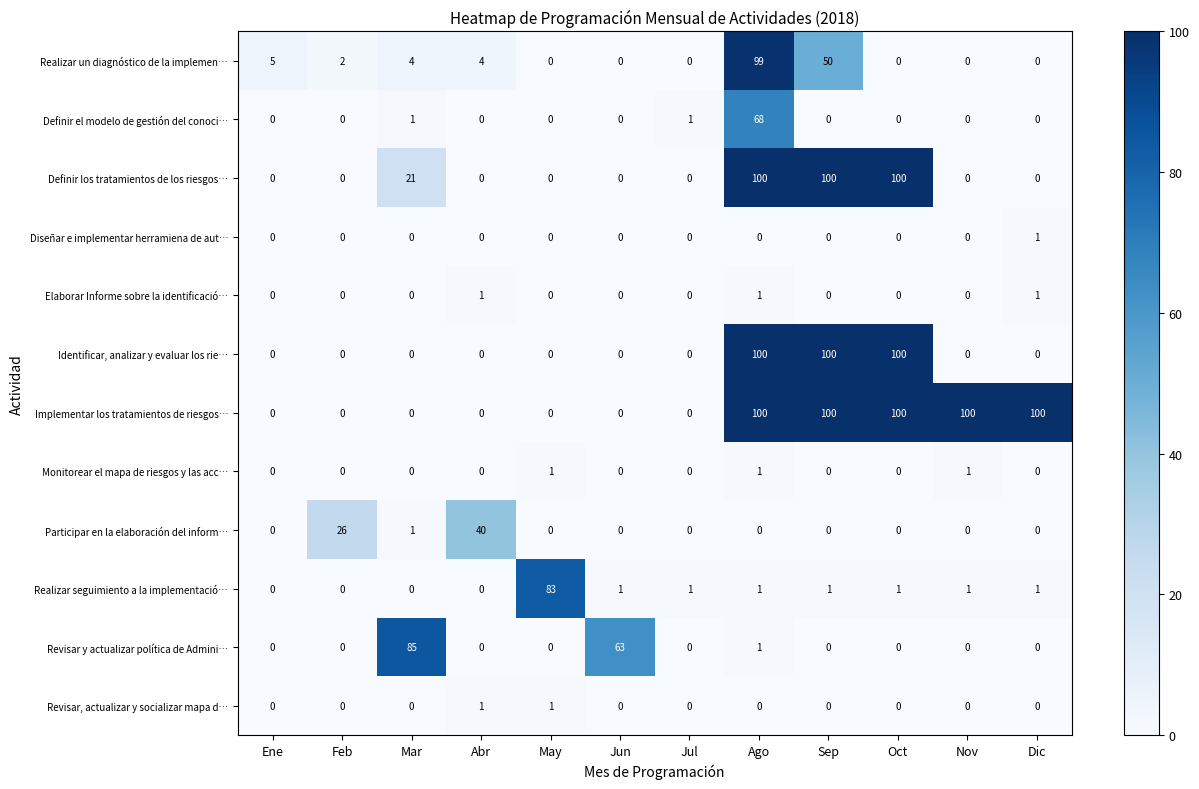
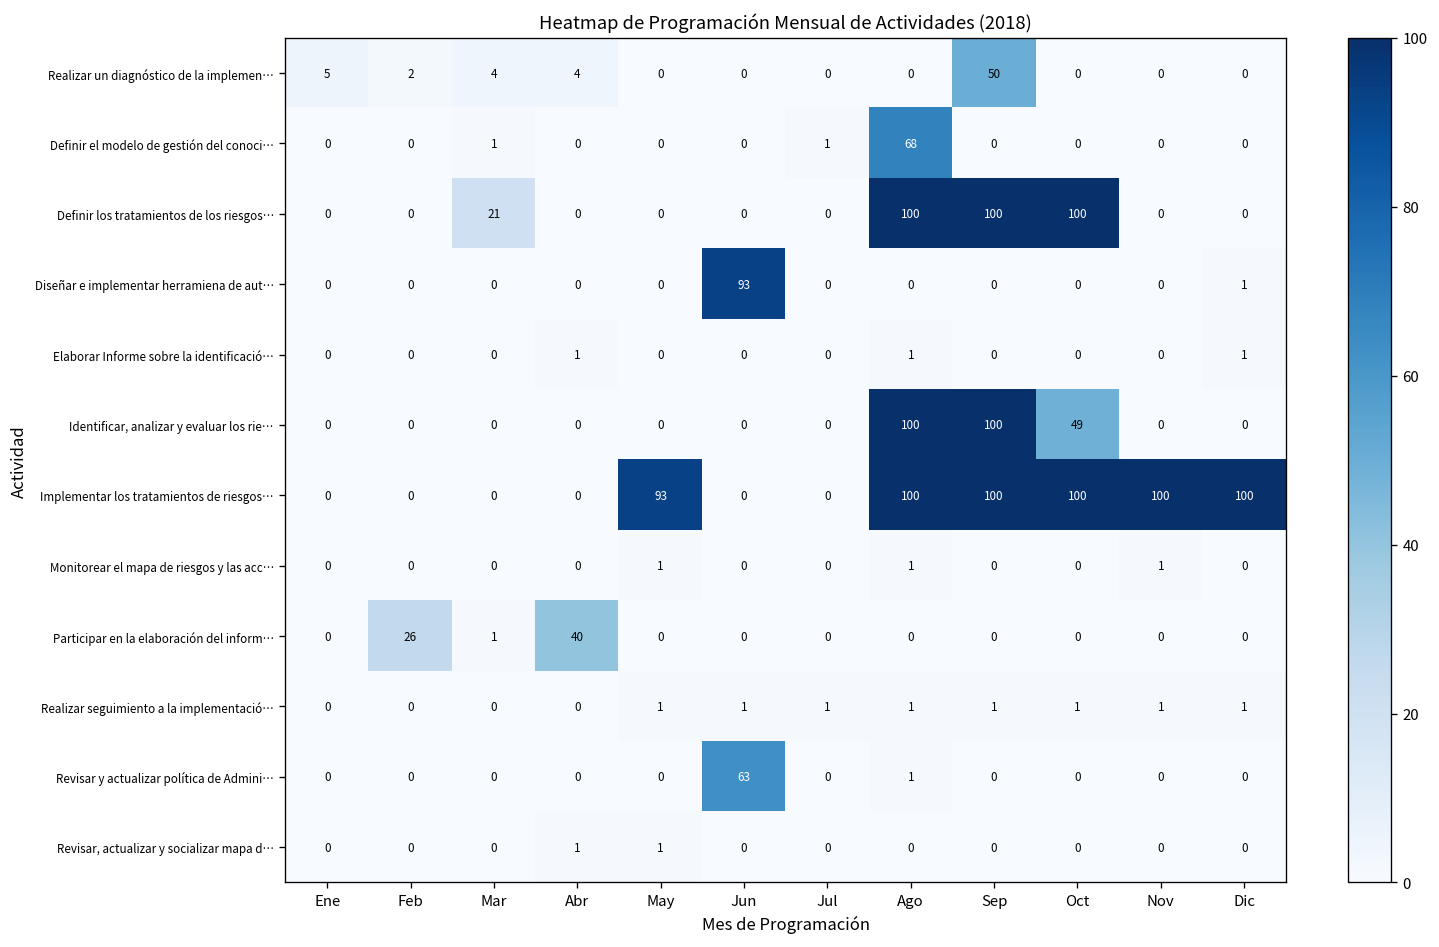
Realizar un diagnóstico de la implemen…, Ago: 99 -> 0
Diseñar e implementar herramiena de aut…, Jun: 0 -> 93
Identificar, analizar y evaluar los rie…, Oct: 100 -> 49
Implementar los tratamientos de riesgos…, May: 0 -> 93
Realizar seguimiento a la implementació…, May: 83 -> 1
Revisar y actualizar política de Admini…, Mar: 85 -> 0
